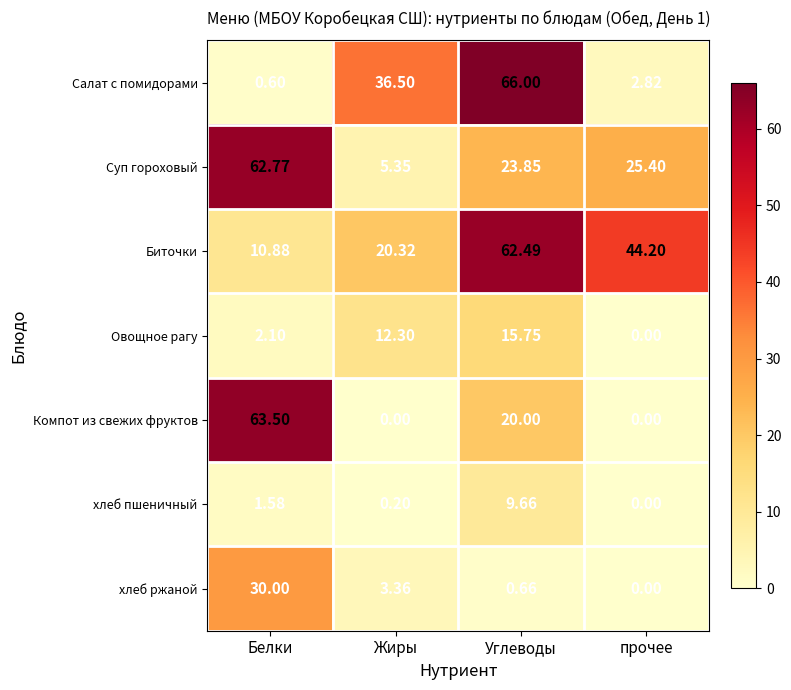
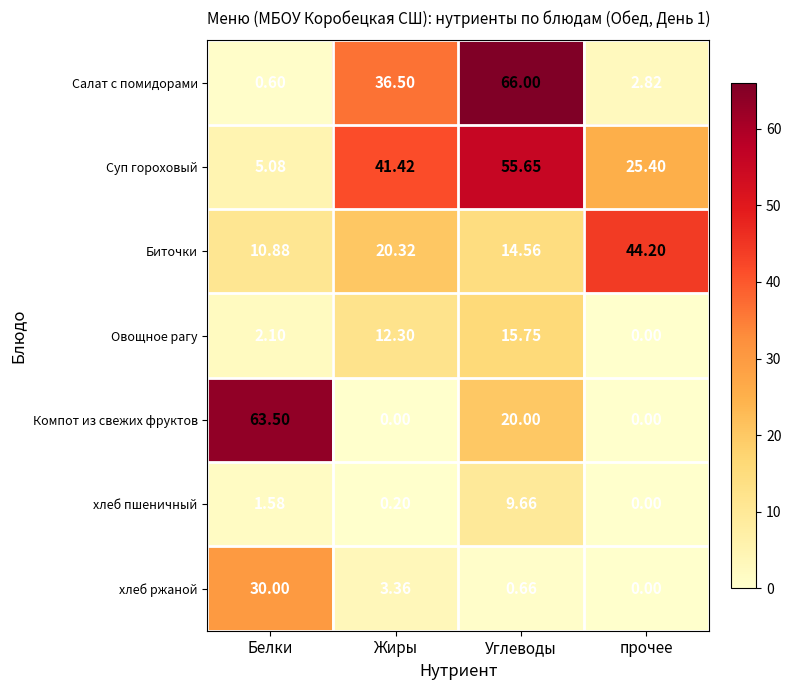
Суп гороховый, Белки: 62.77 -> 5.08
Суп гороховый, Жиры: 5.35 -> 41.42
Суп гороховый, Углеводы: 23.85 -> 55.65
Биточки, Углеводы: 62.49 -> 14.56
